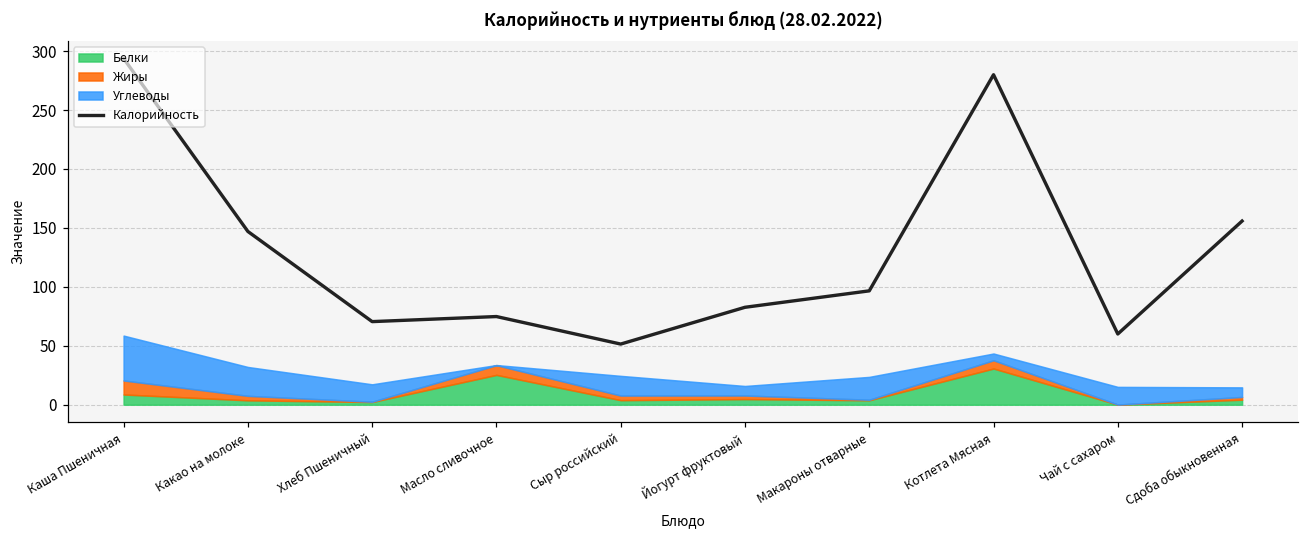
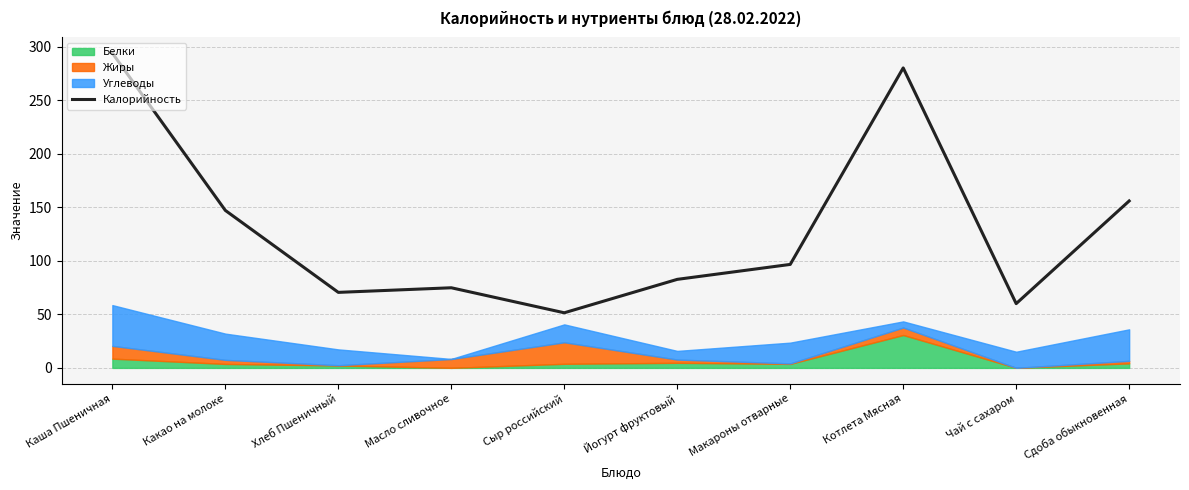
Белки, Масло сливочное: 25 -> 0
Жиры, Сыр российский: 4 -> 20
Углеводы, Сдоба обыкновенная: 8 -> 29
